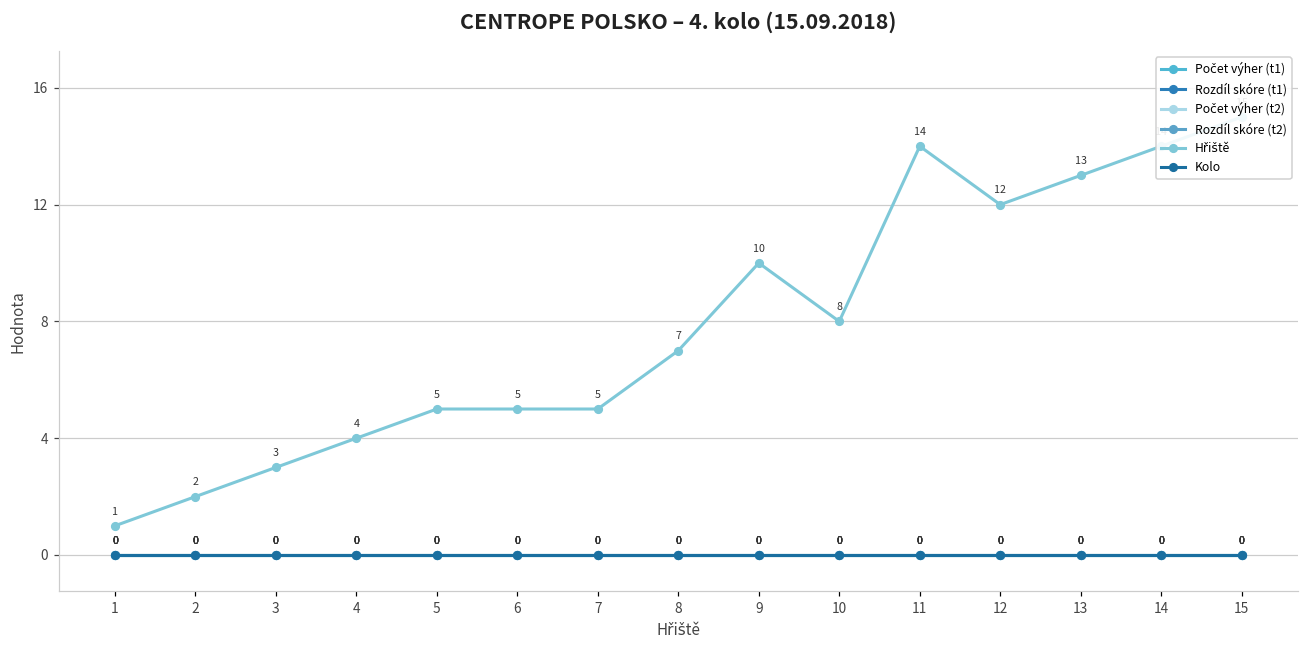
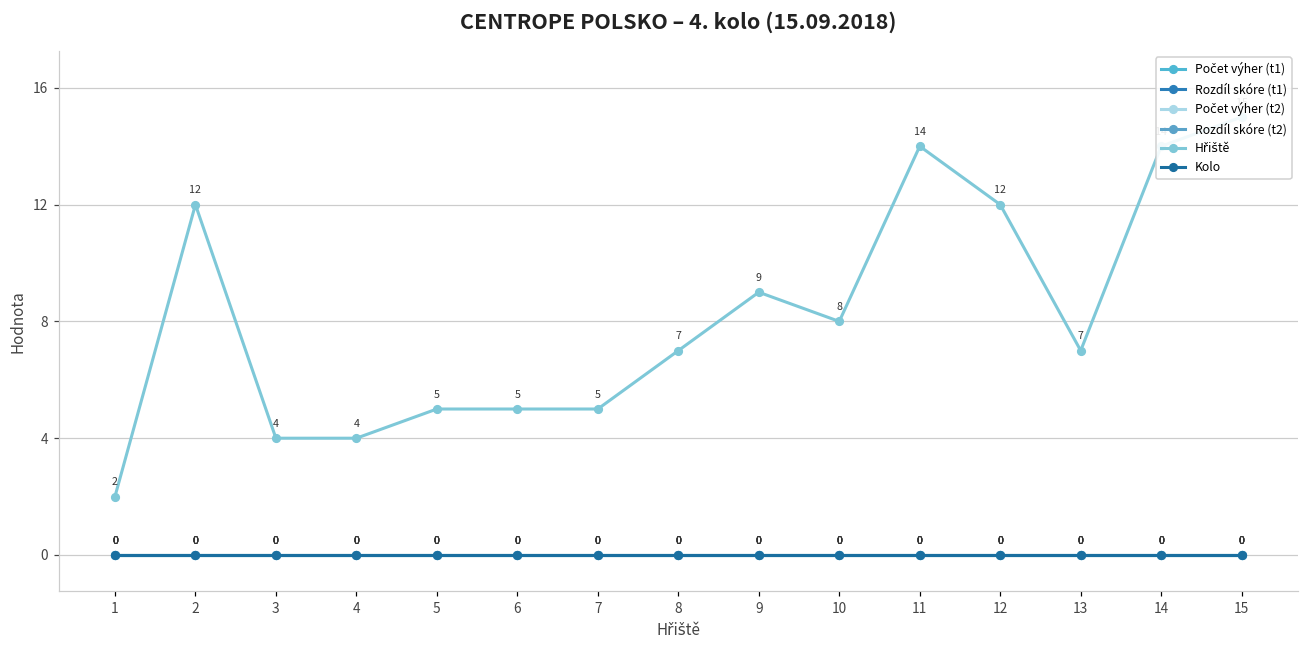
Hřiště, 1: 1 -> 2
Hřiště, 2: 2 -> 12
Hřiště, 3: 3 -> 4
Hřiště, 9: 10 -> 9
Hřiště, 13: 13 -> 7
